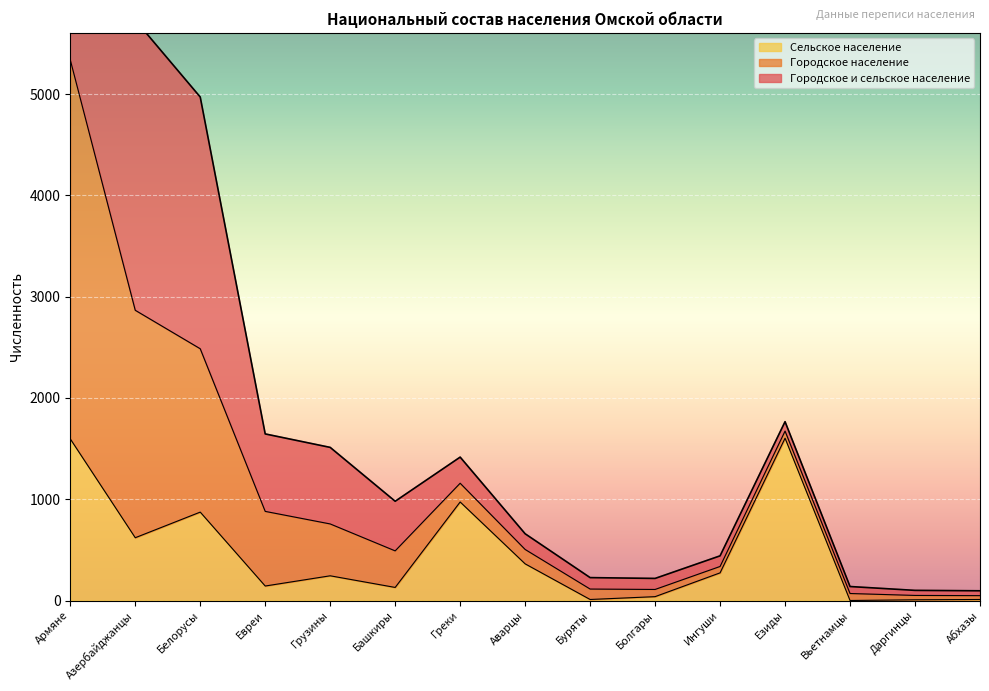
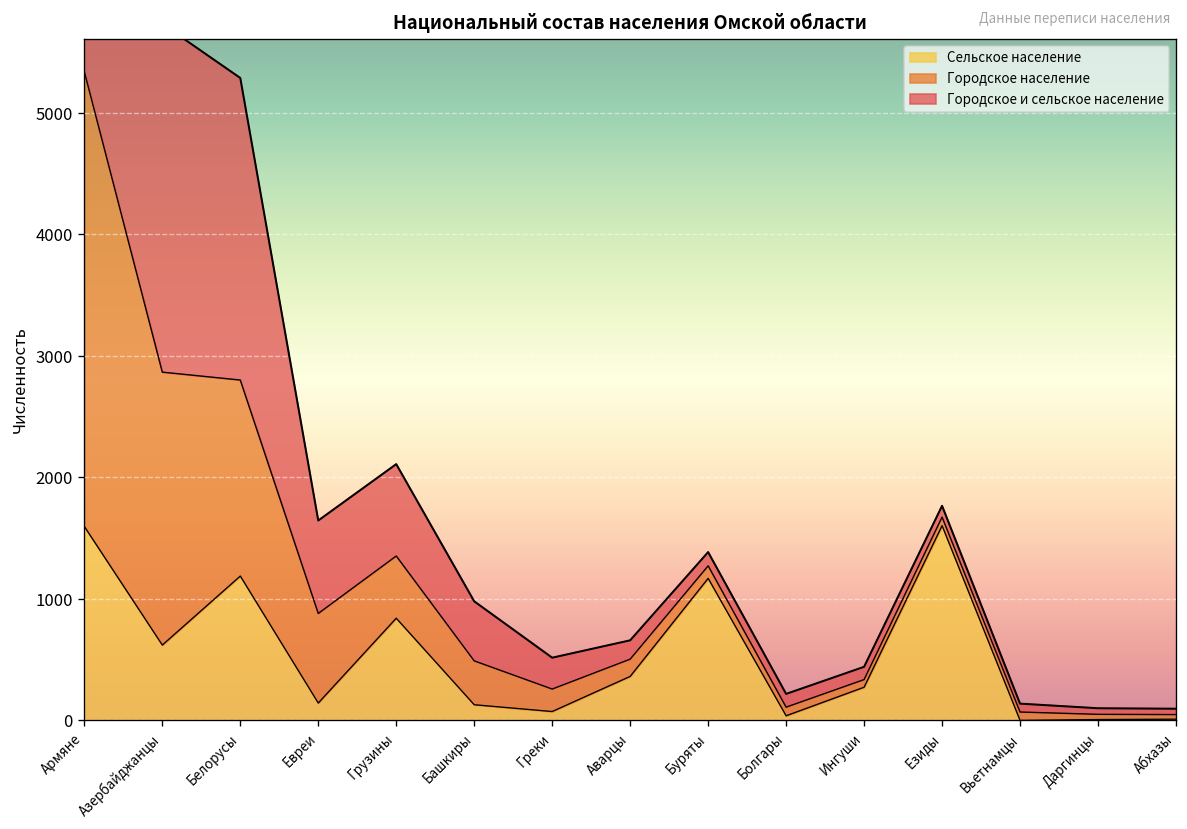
Сельское население, Белорусы: 870 -> 1190
Сельское население, Грузины: 240 -> 840
Сельское население, Греки: 970 -> 70
Сельское население, Буряты: 10 -> 1170
